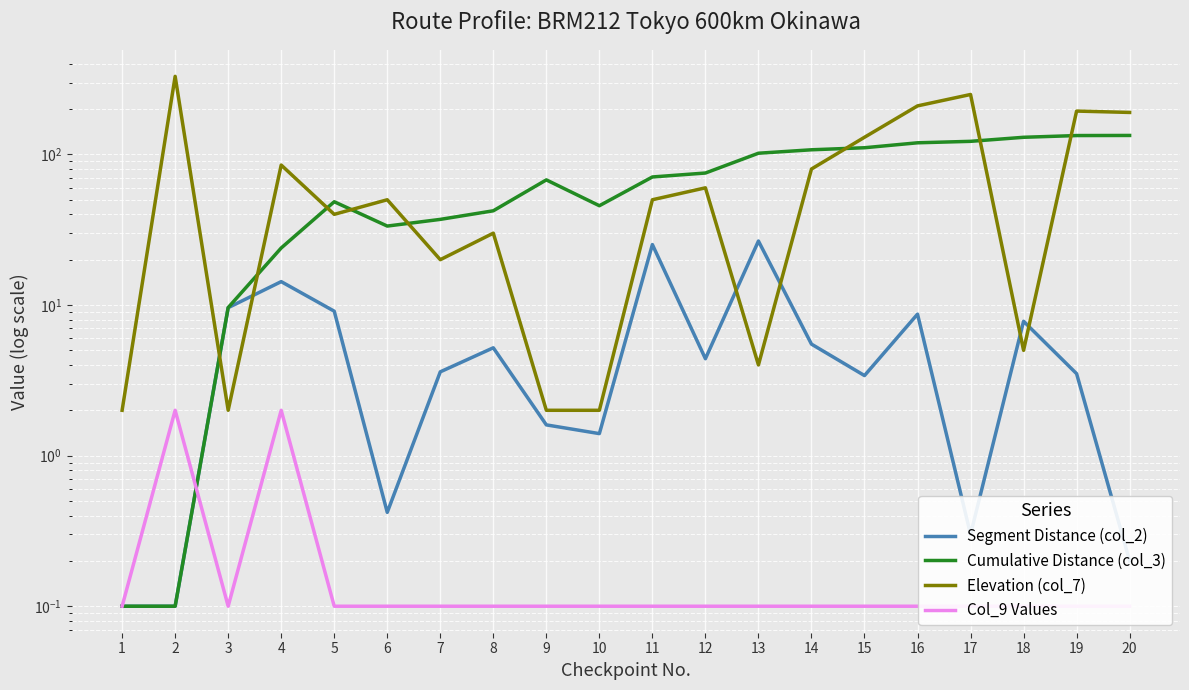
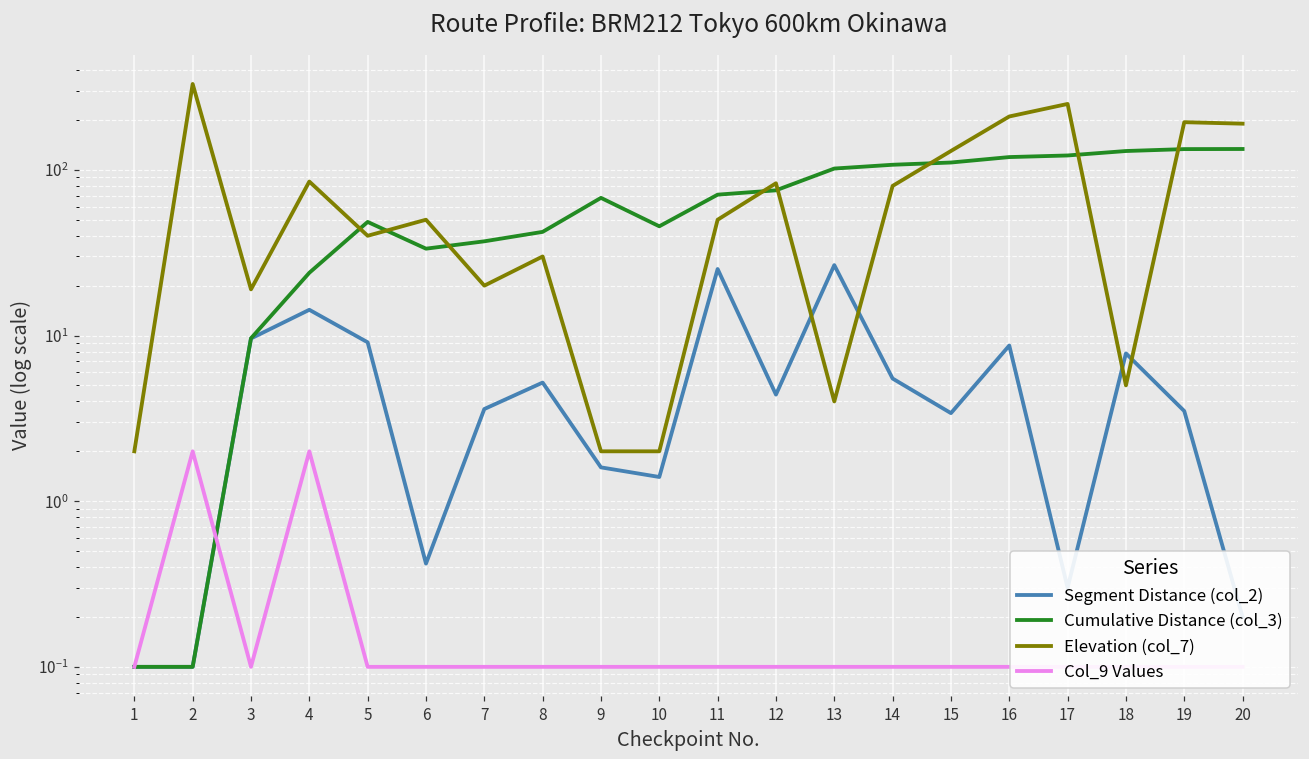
Elevation (col_7), 3: 2 -> 19
Elevation (col_7), 12: 60 -> 80
